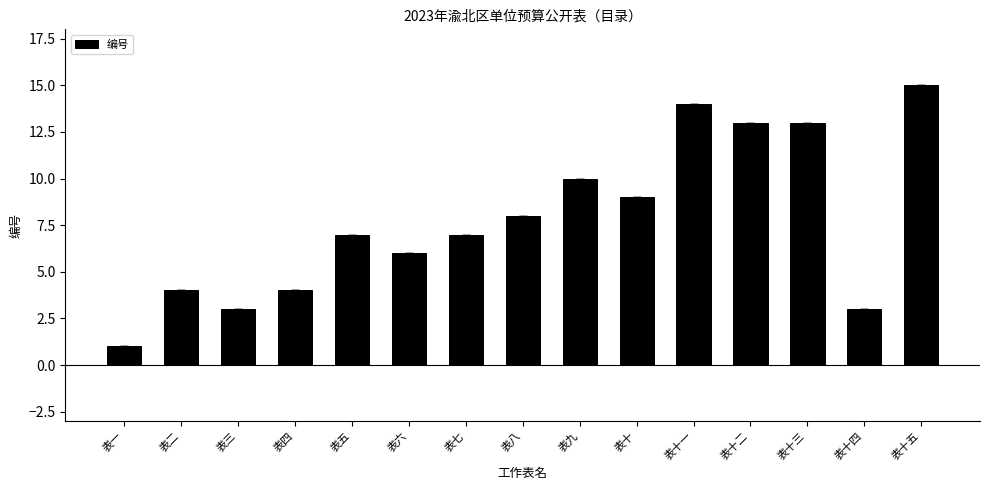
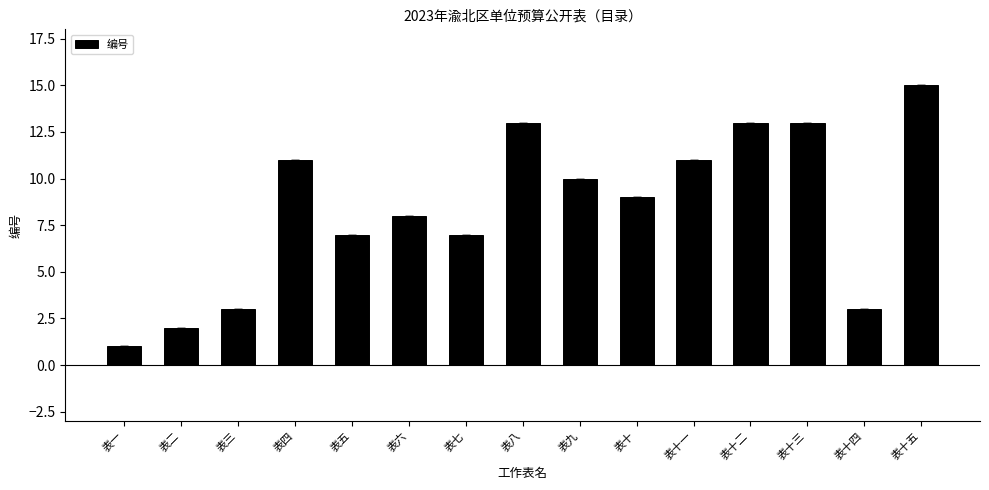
编号, 表二: 4 -> 2
编号, 表四: 4 -> 11
编号, 表六: 6 -> 8
编号, 表八: 8 -> 13
编号, 表十一: 14 -> 11
